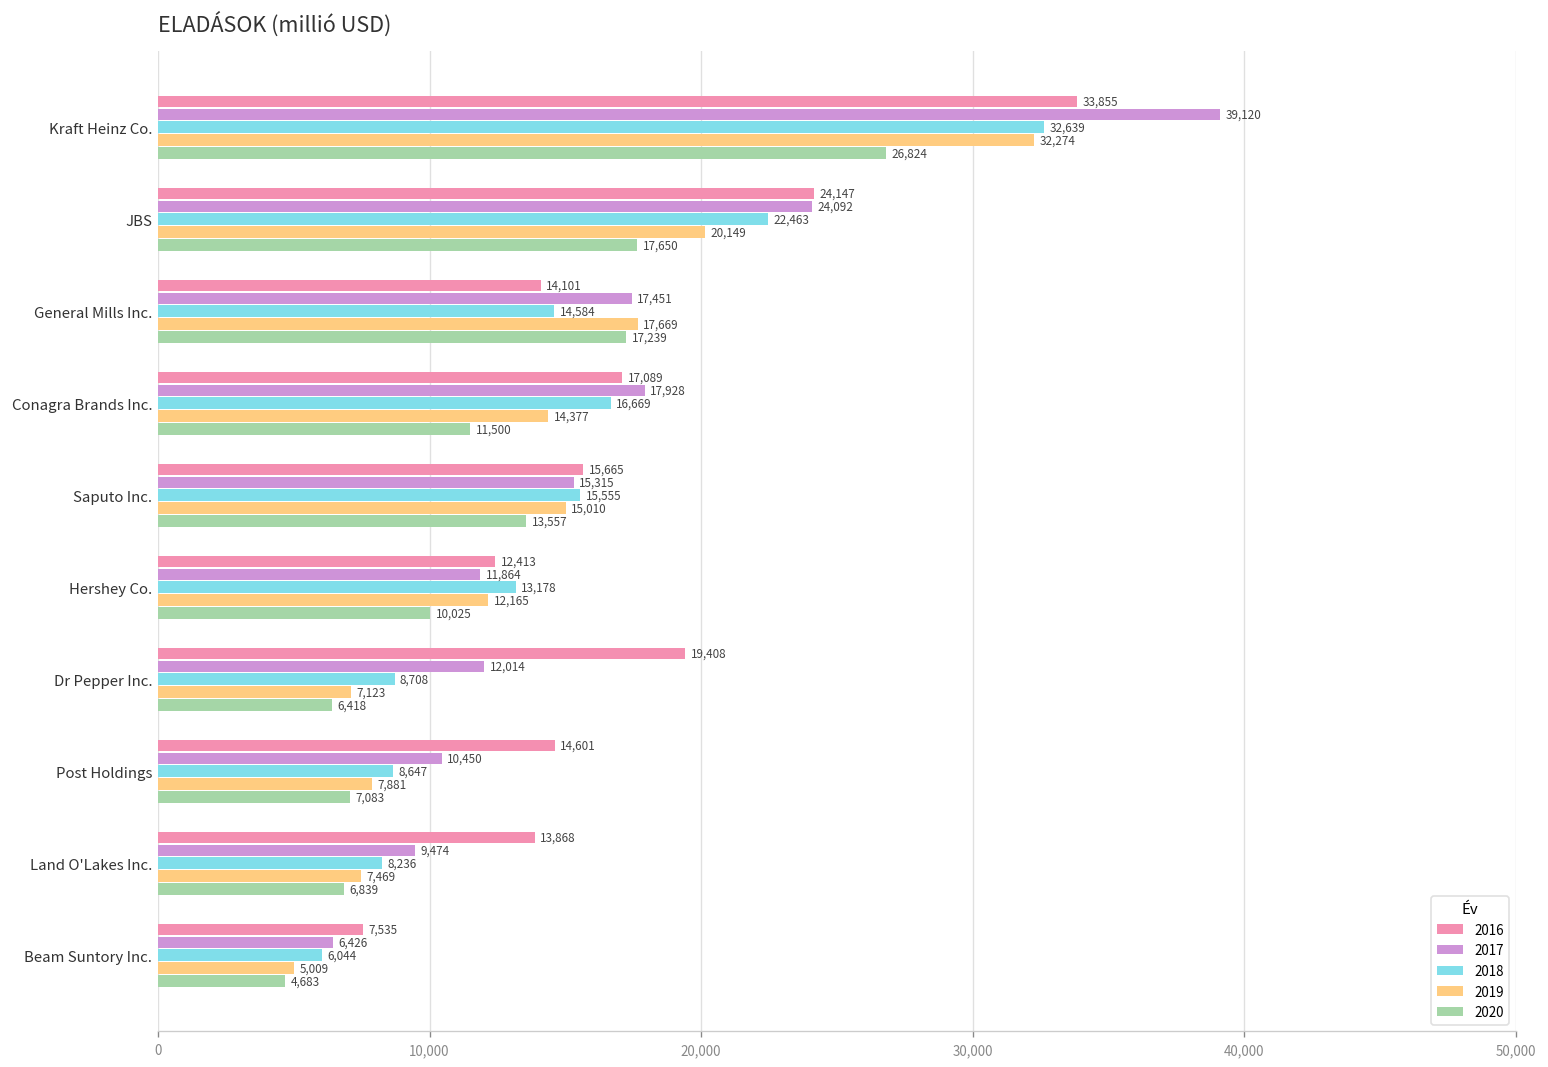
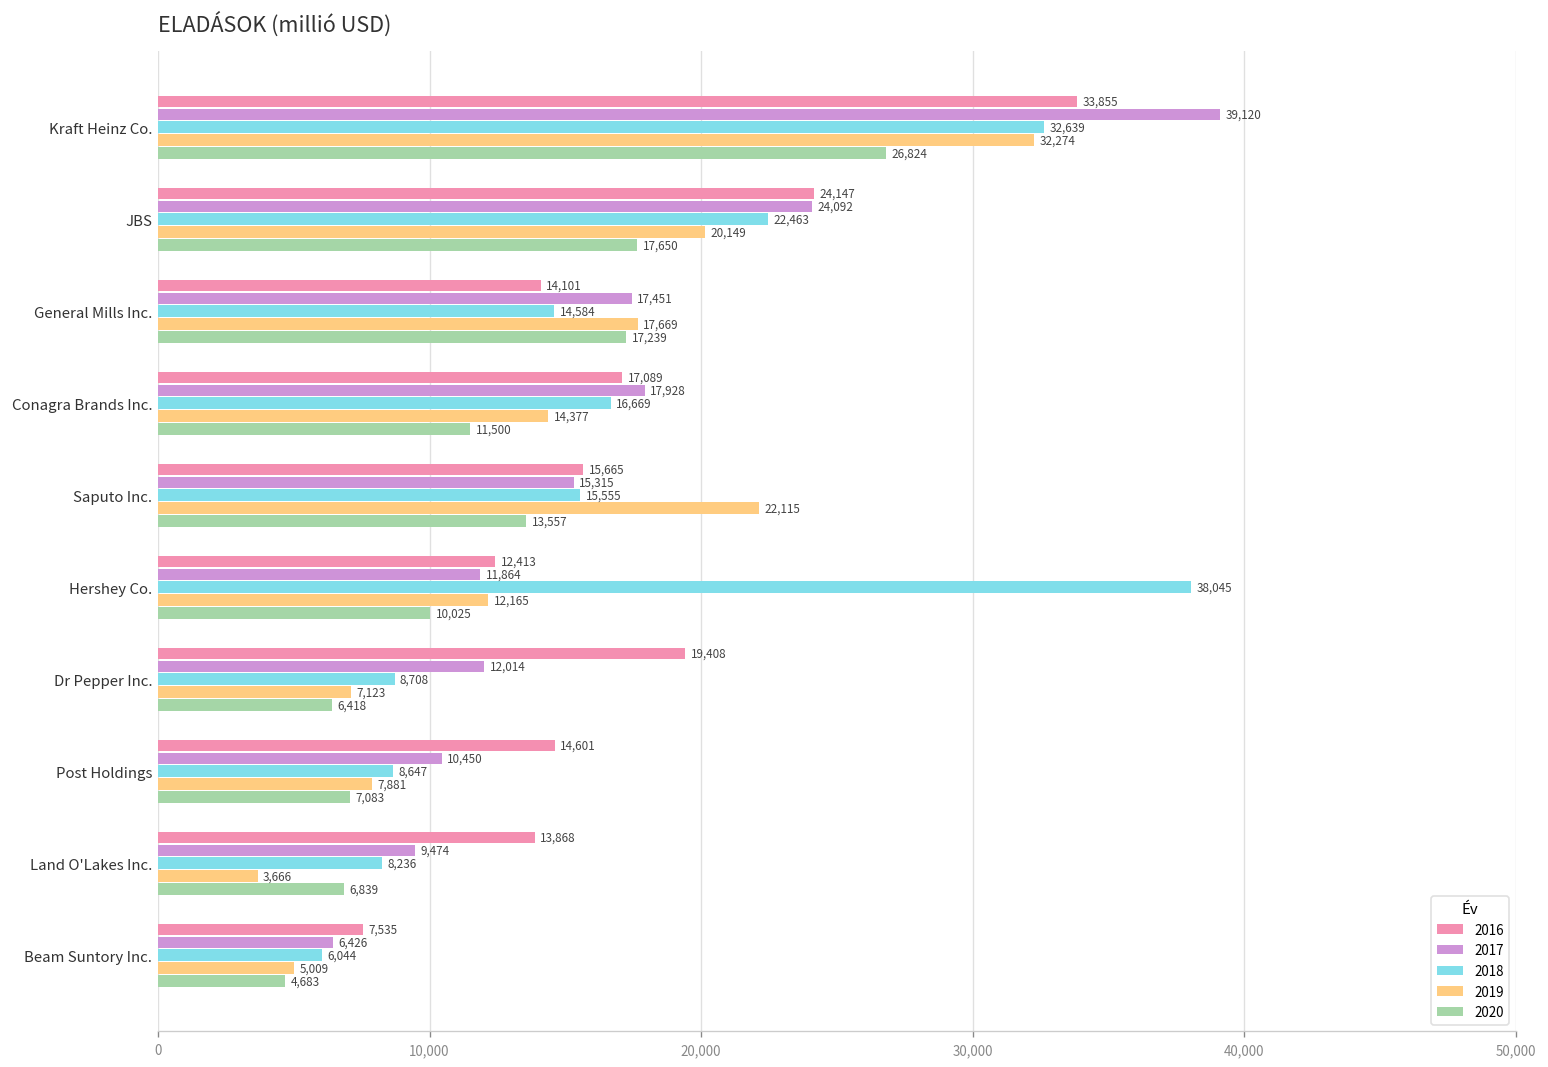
2019, Saputo Inc.: 15,010 -> 22,115
2018, Hershey Co.: 13,178 -> 38,045
2019, Land O'Lakes Inc.: 7,469 -> 3,666
